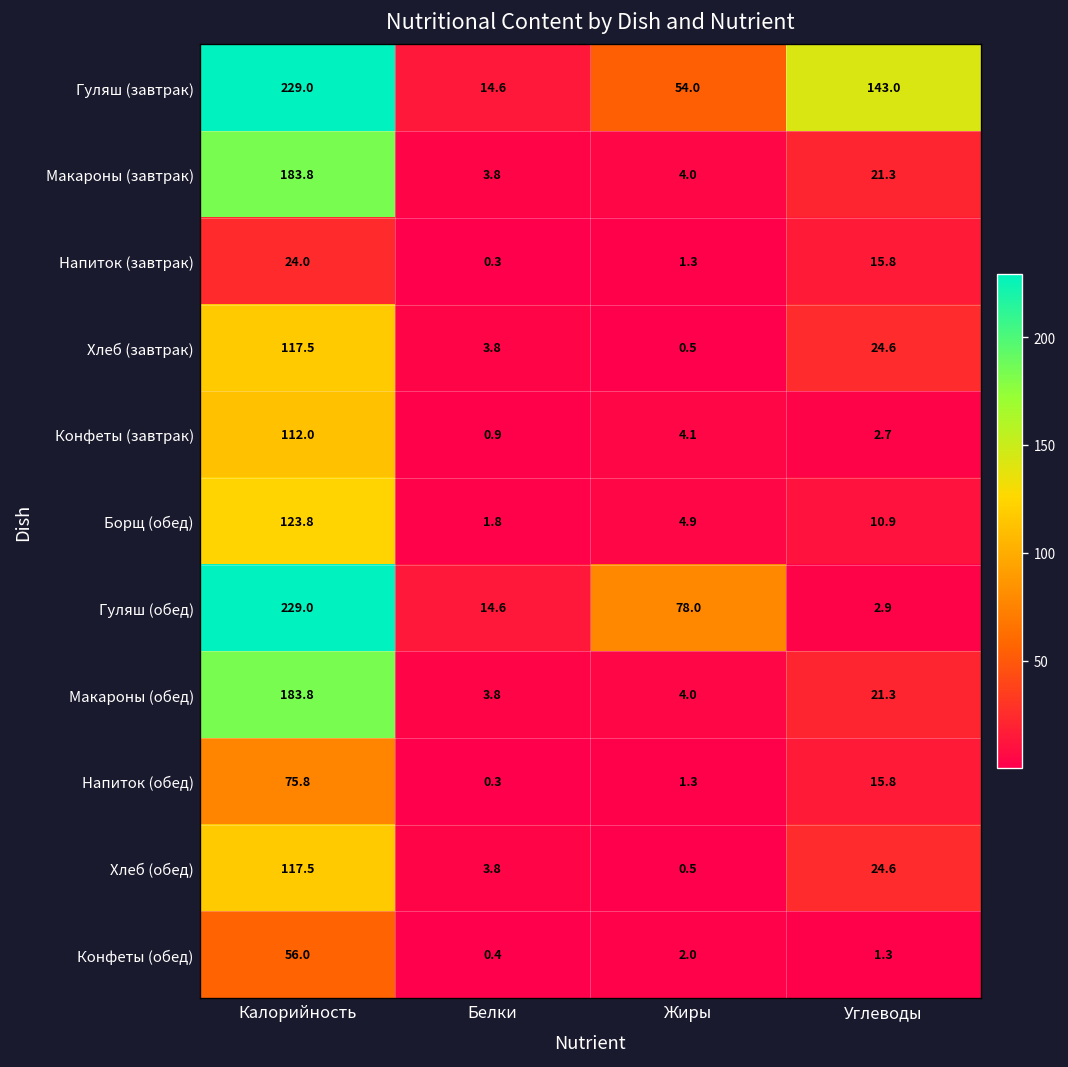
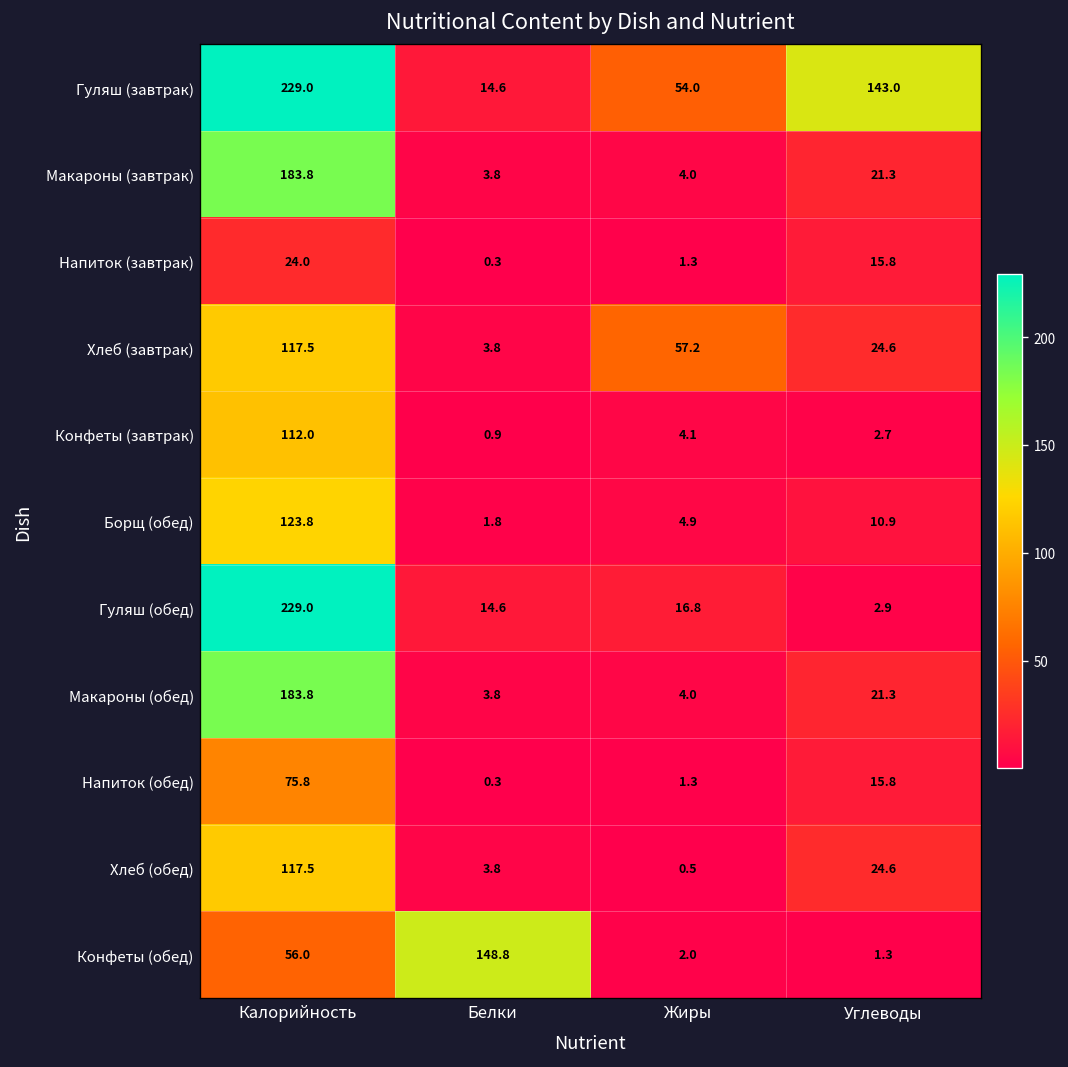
Хлеб (завтрак), Жиры: 0.5 -> 57.2
Гуляш (обед), Жиры: 78.0 -> 16.8
Конфеты (обед), Белки: 0.4 -> 148.8
